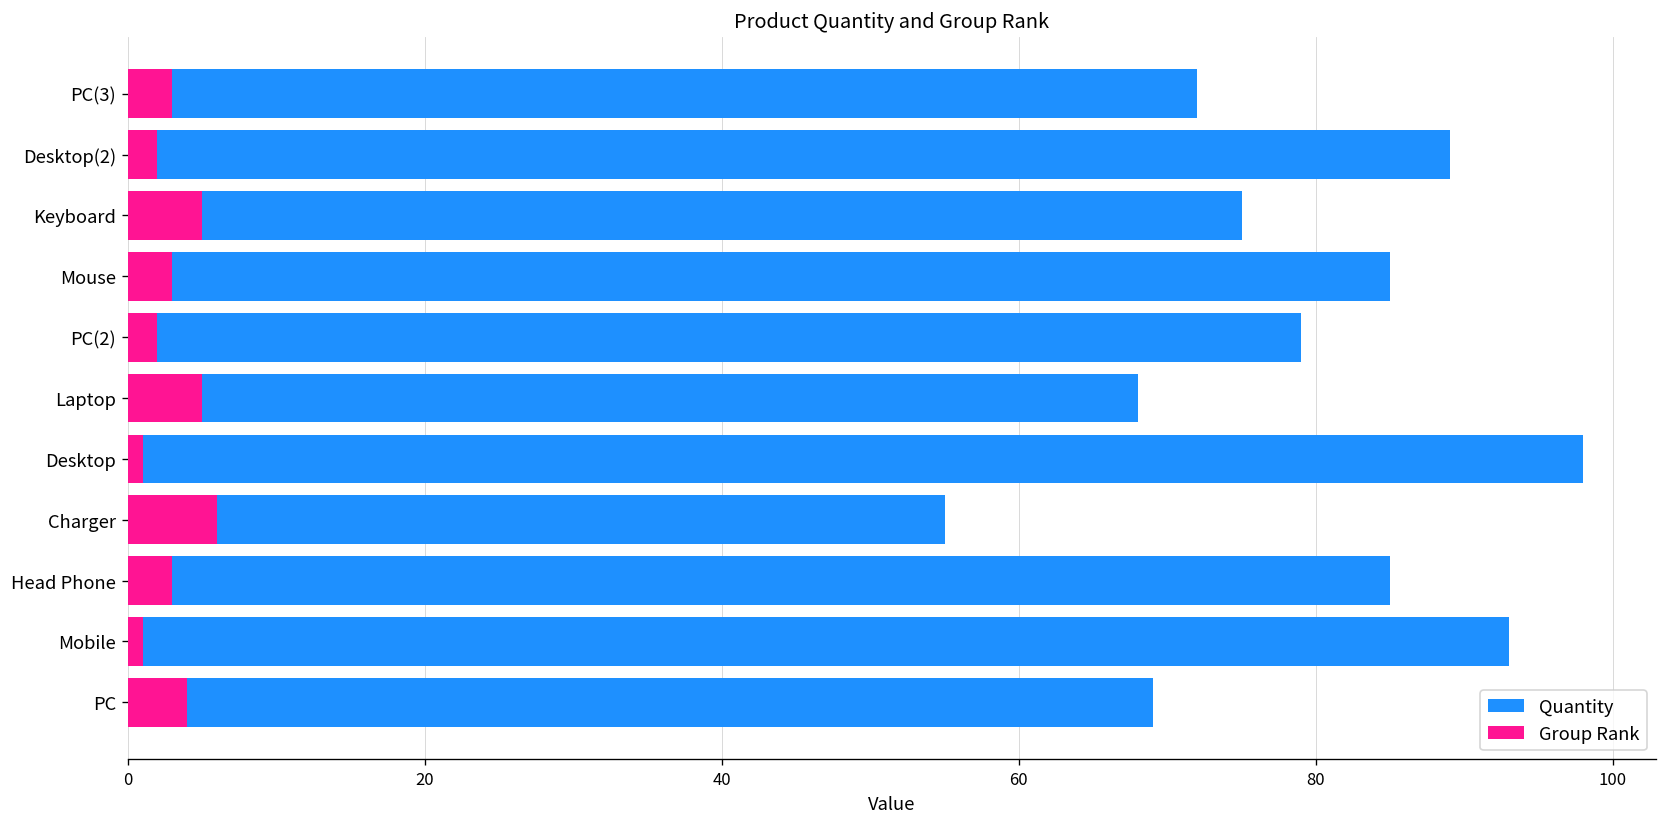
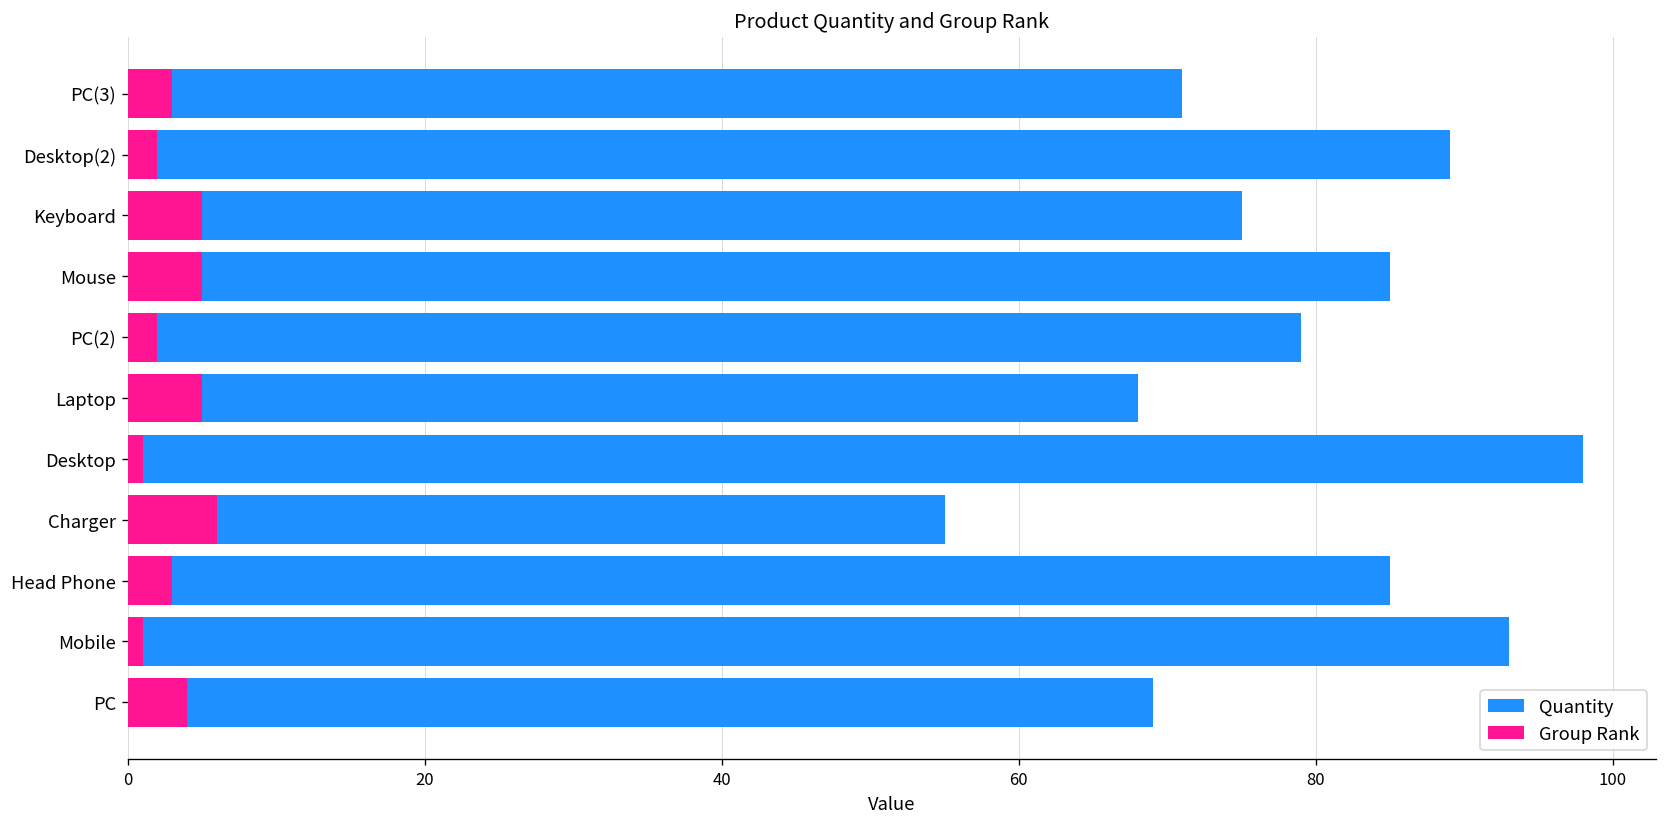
Quantity, PC(3): 72 -> 71
Group Rank, Mouse: 3 -> 5
